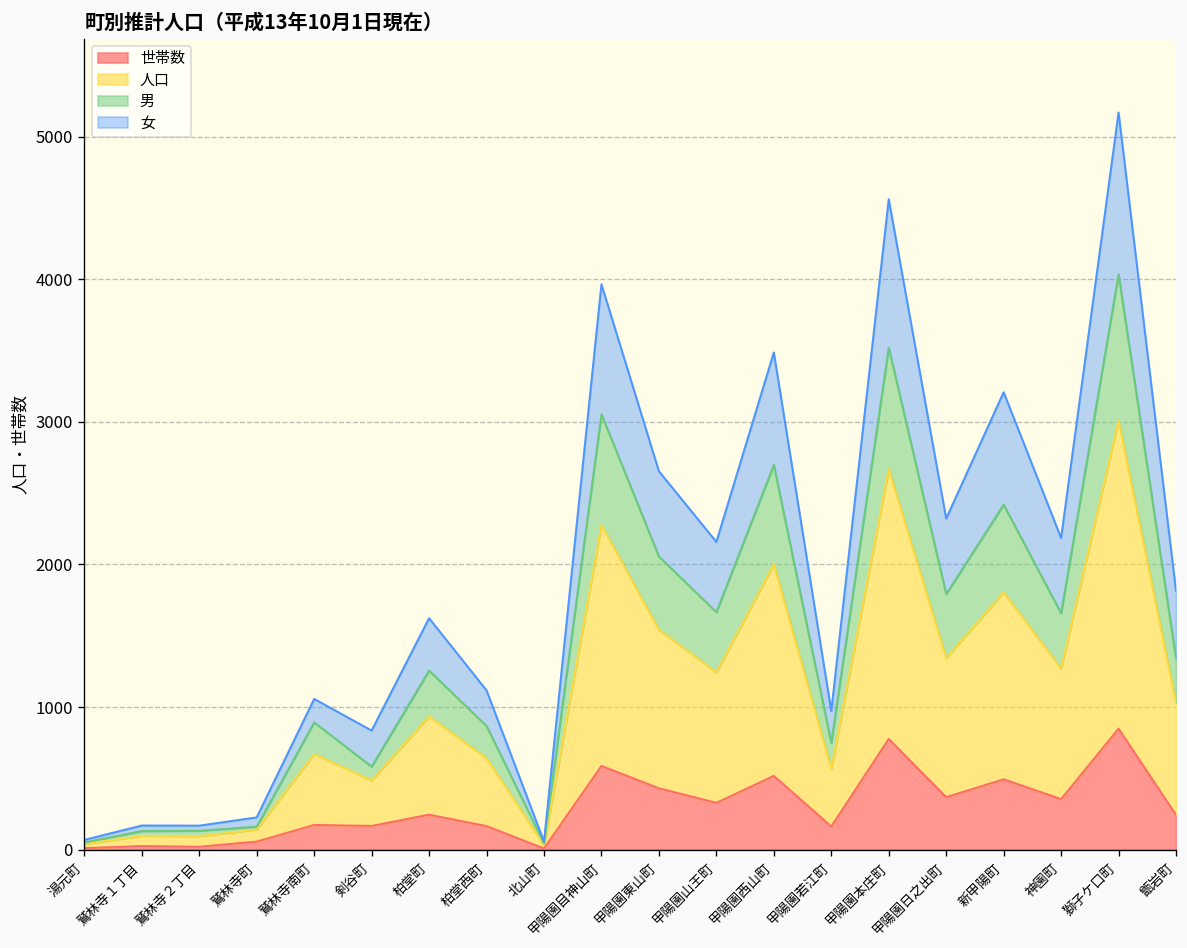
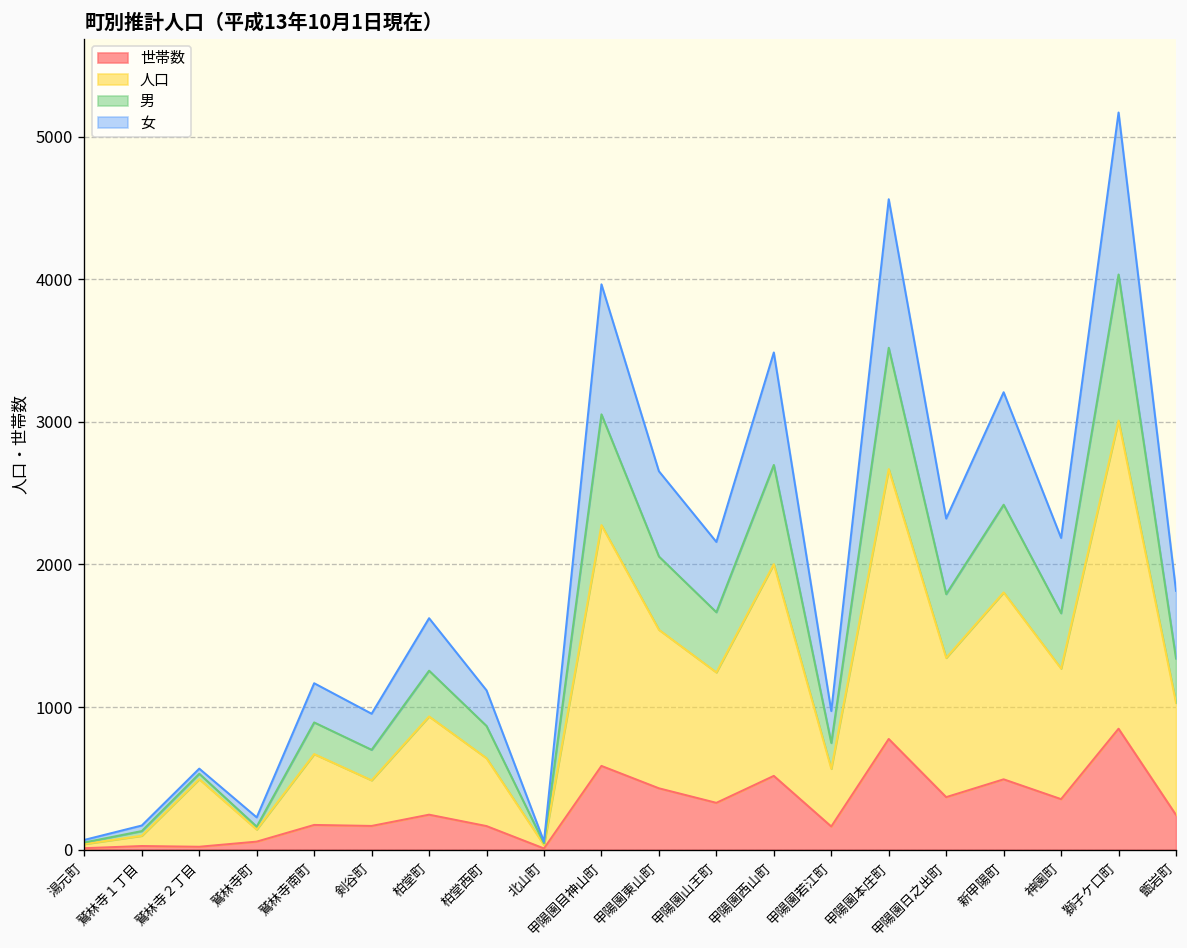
人口, 鷲林寺２丁目: 70 -> 470
女, 鷲林寺南町: 170 -> 280
男, 剣谷町: 100 -> 210
